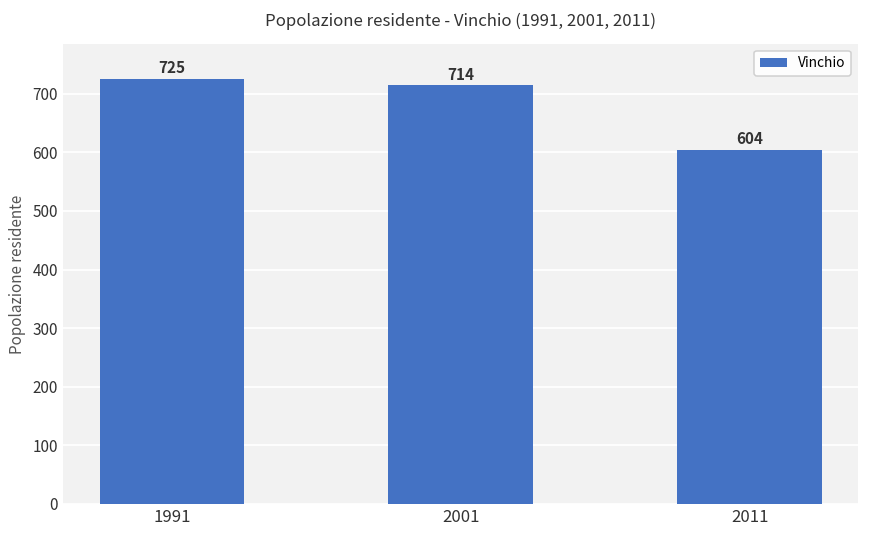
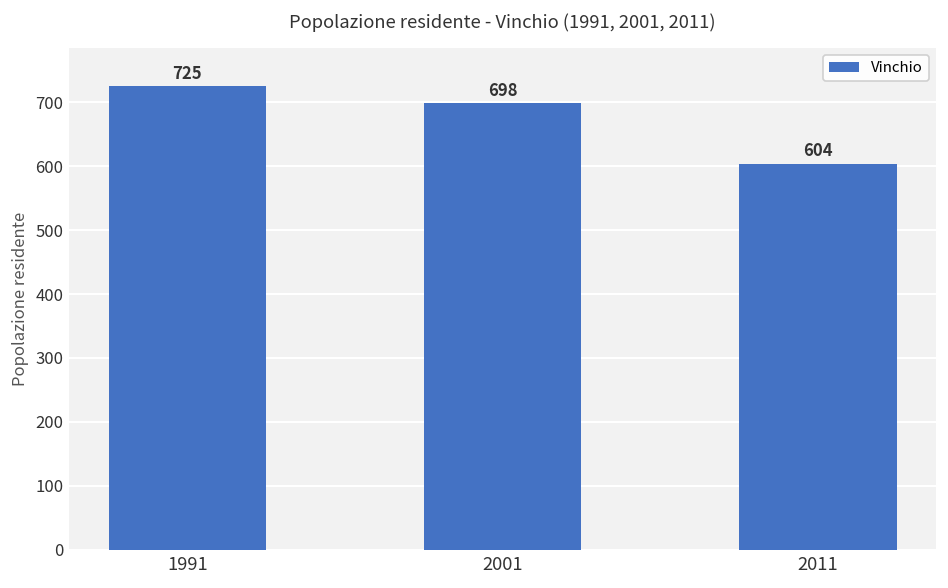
2001: 714 -> 698
